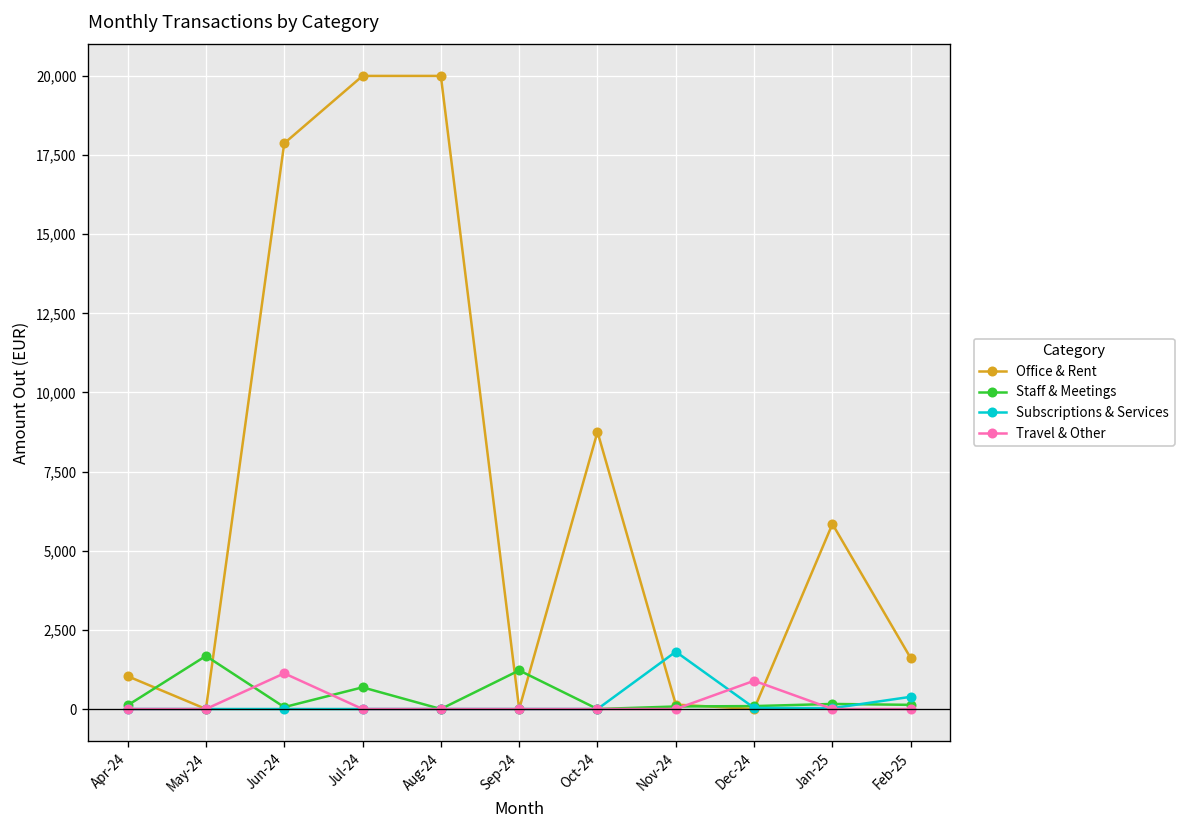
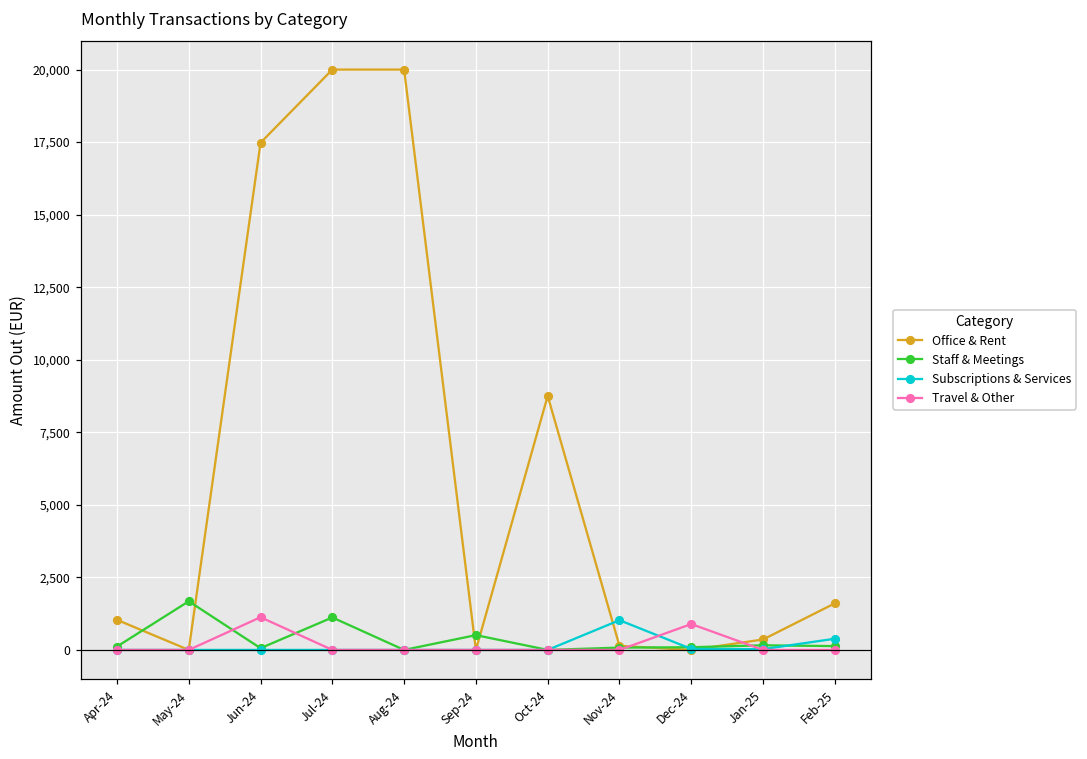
Office & Rent, Jun-24: 17,900 -> 17,500
Staff & Meetings, Jul-24: 700 -> 1,100
Staff & Meetings, Sep-24: 1,200 -> 500
Subscriptions & Services, Nov-24: 1,800 -> 1,000
Office & Rent, Jan-25: 5,800 -> 400
